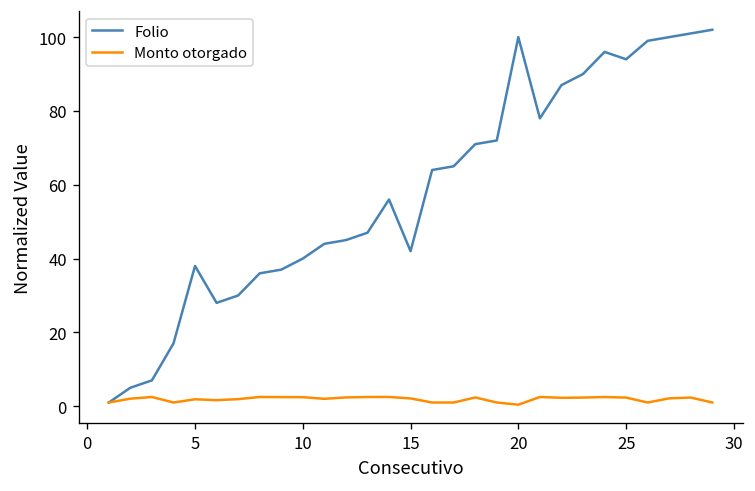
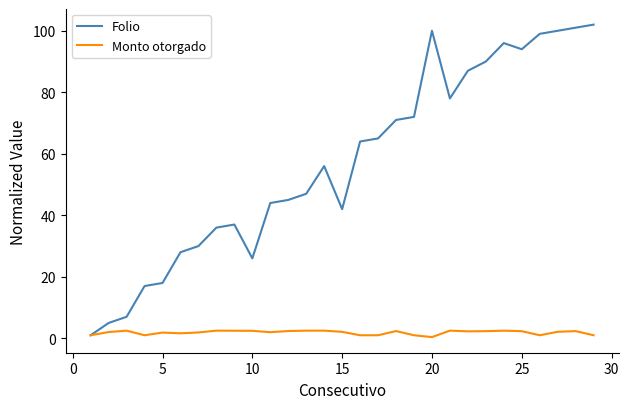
Folio, 5: 38 -> 18
Folio, 10: 40 -> 26
